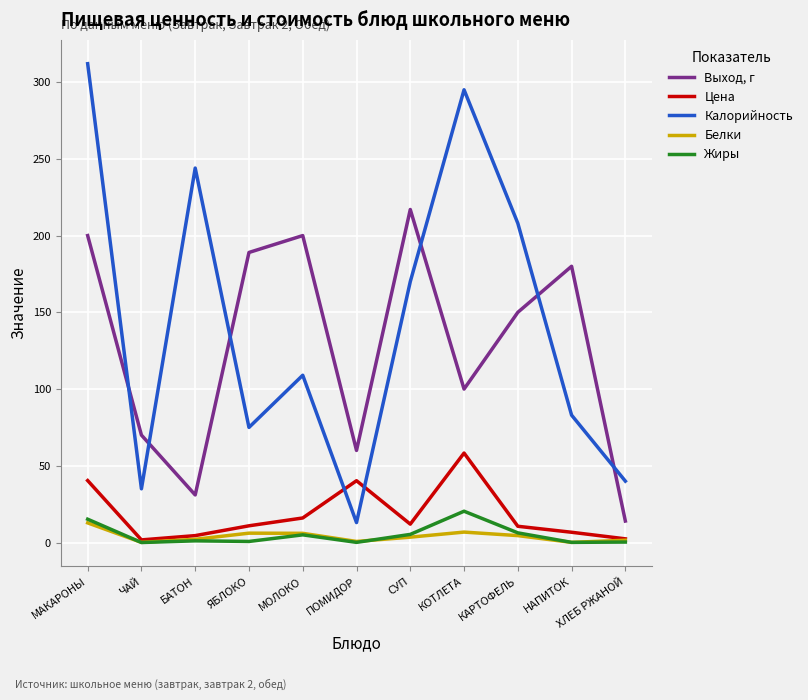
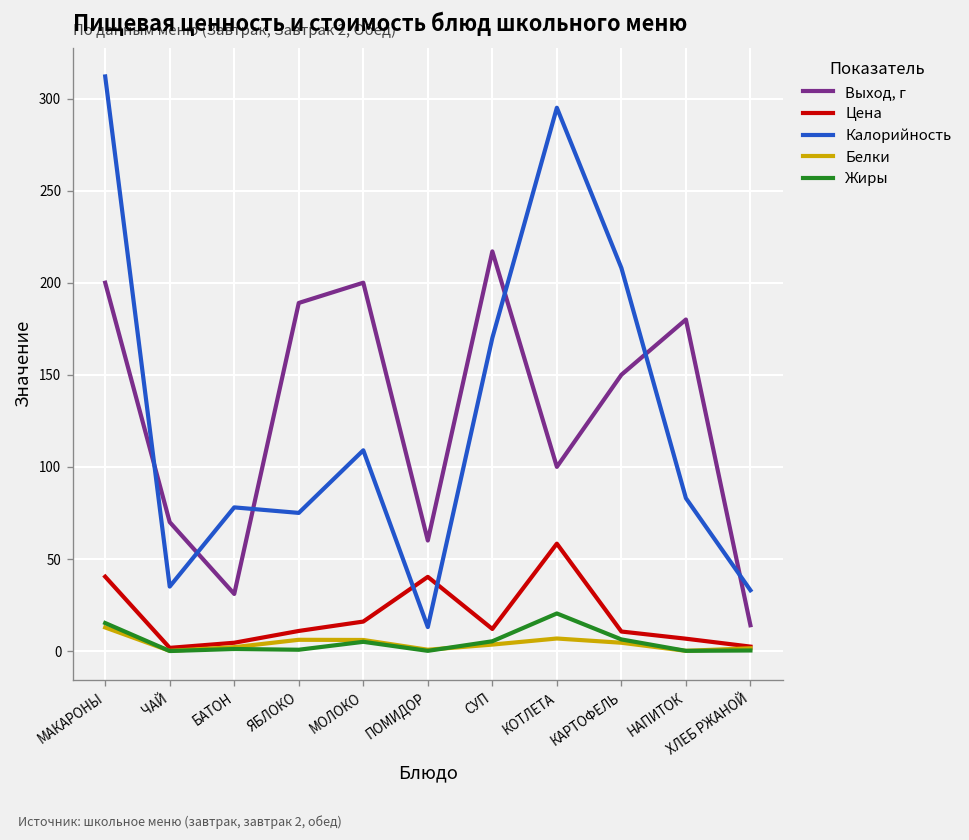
Калорийность, БАТОН: 244 -> 78
Калорийность, ХЛЕБ РЖАНОЙ: 40 -> 33
